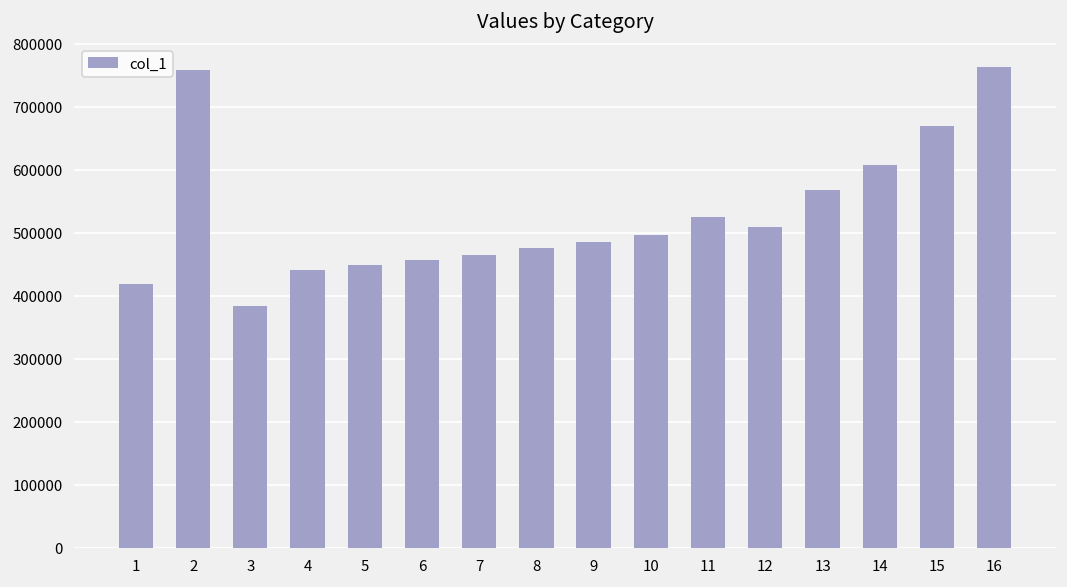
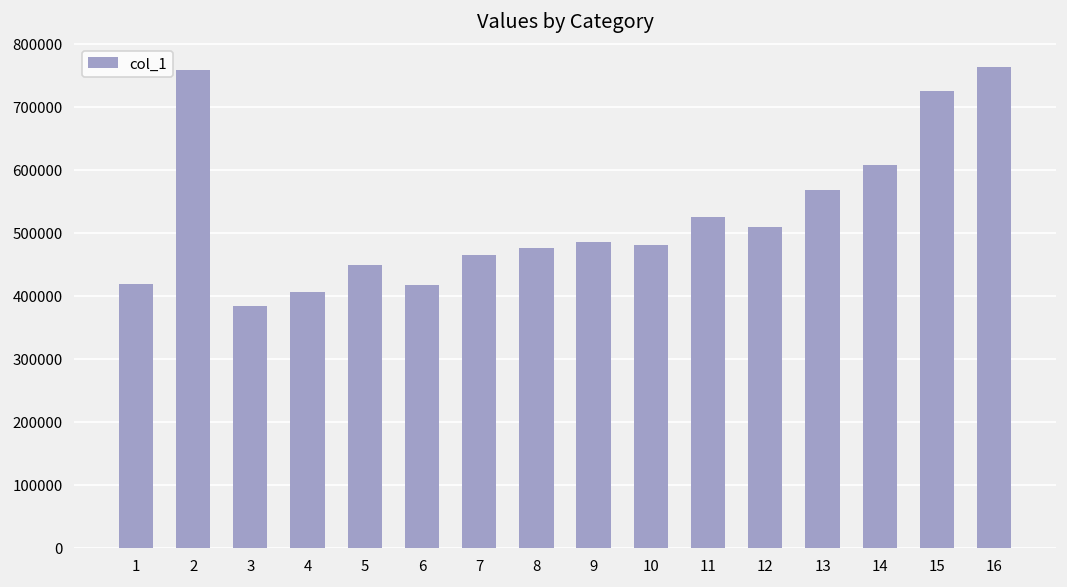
4: 440000 -> 410000
6: 460000 -> 420000
10: 500000 -> 480000
15: 670000 -> 720000
